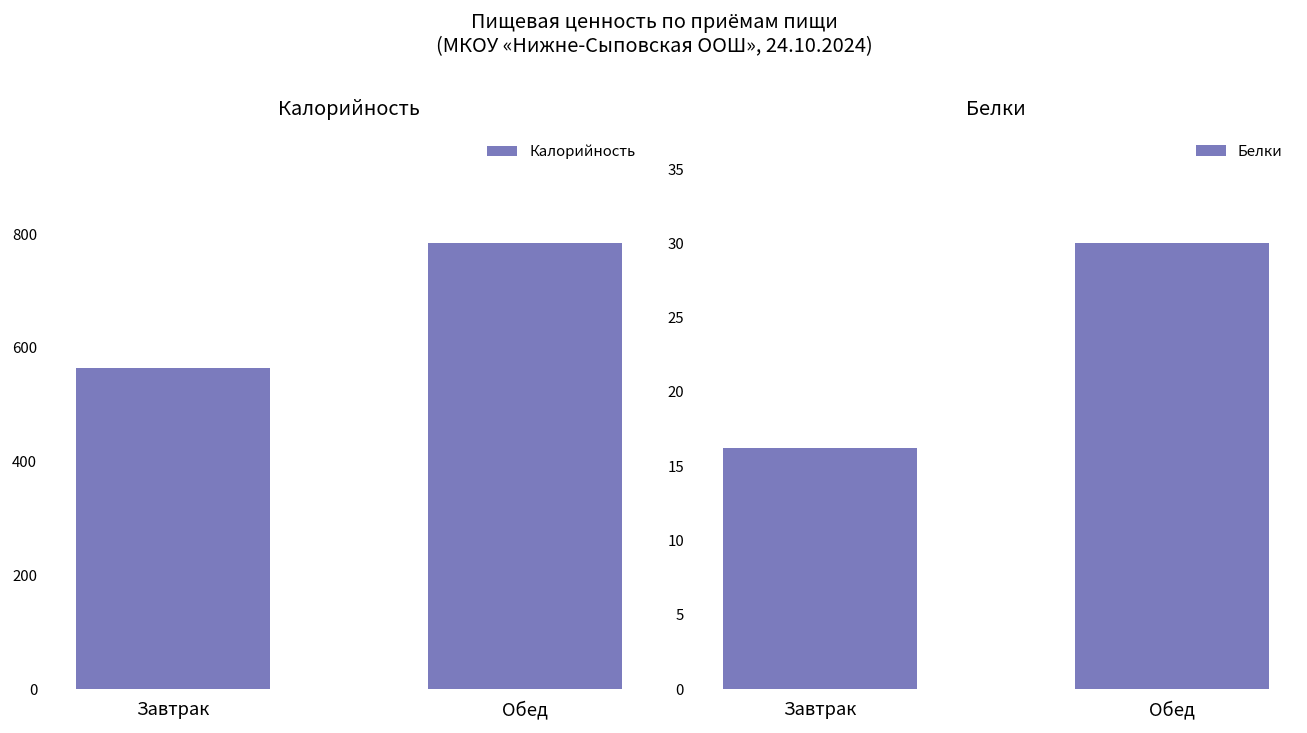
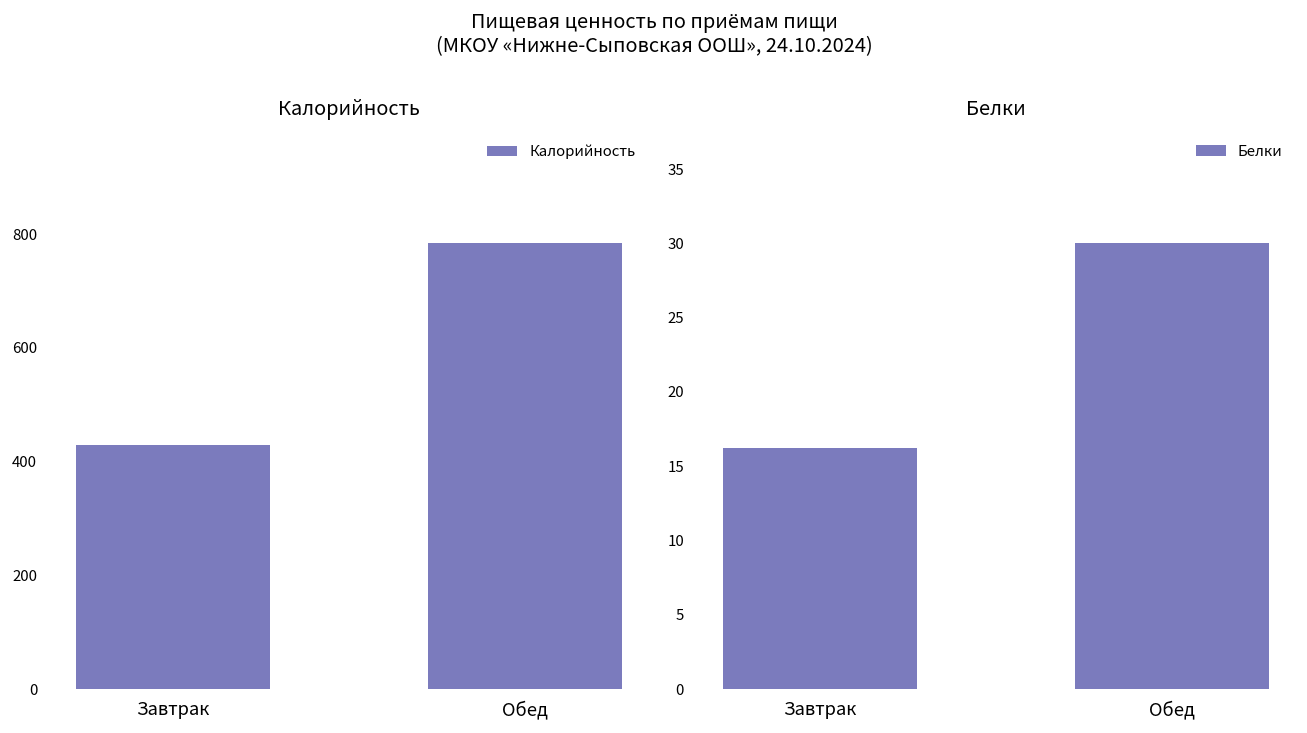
Калорийность, Завтрак: 560 -> 430
